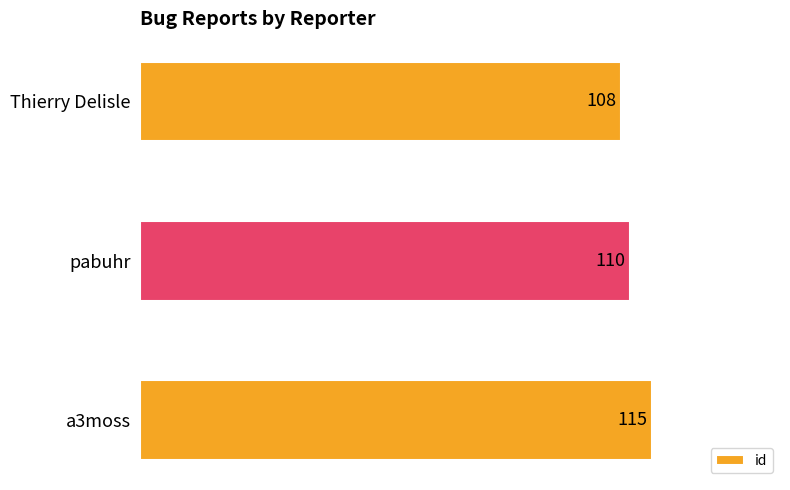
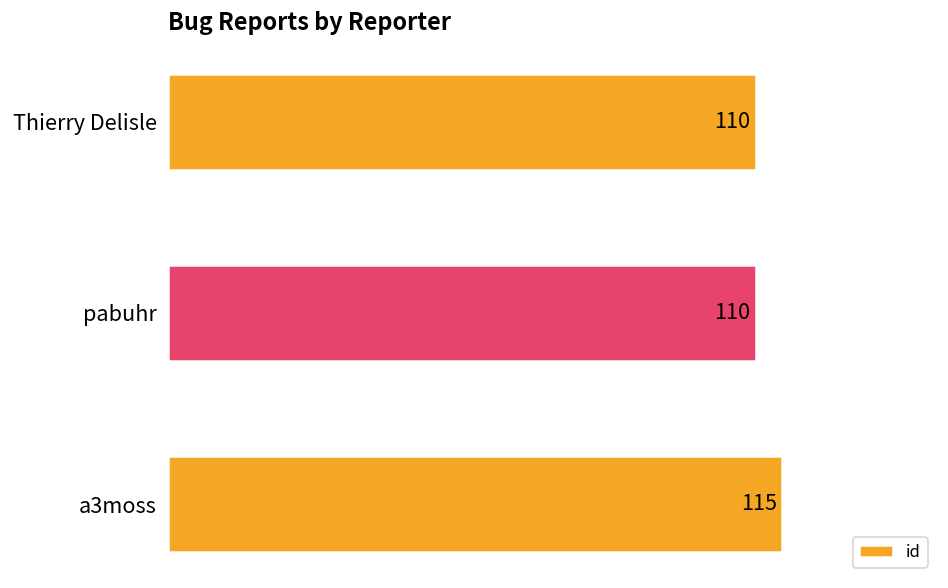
Thierry Delisle: 108 -> 110
